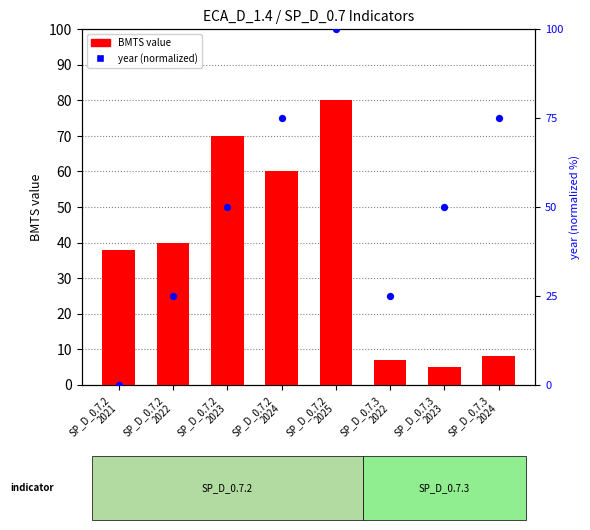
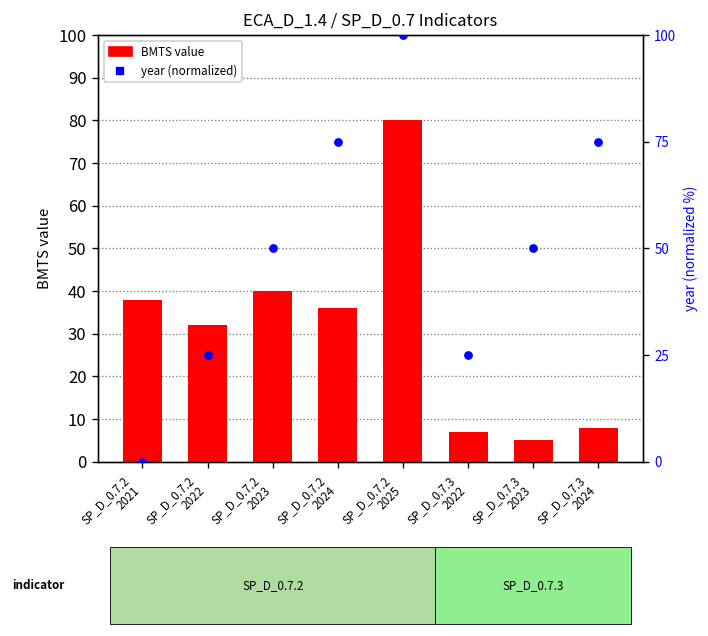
BMTS value, SP_D_0.7.2 2022: 40 -> 32
BMTS value, SP_D_0.7.2 2023: 70 -> 40
BMTS value, SP_D_0.7.2 2024: 60 -> 36
